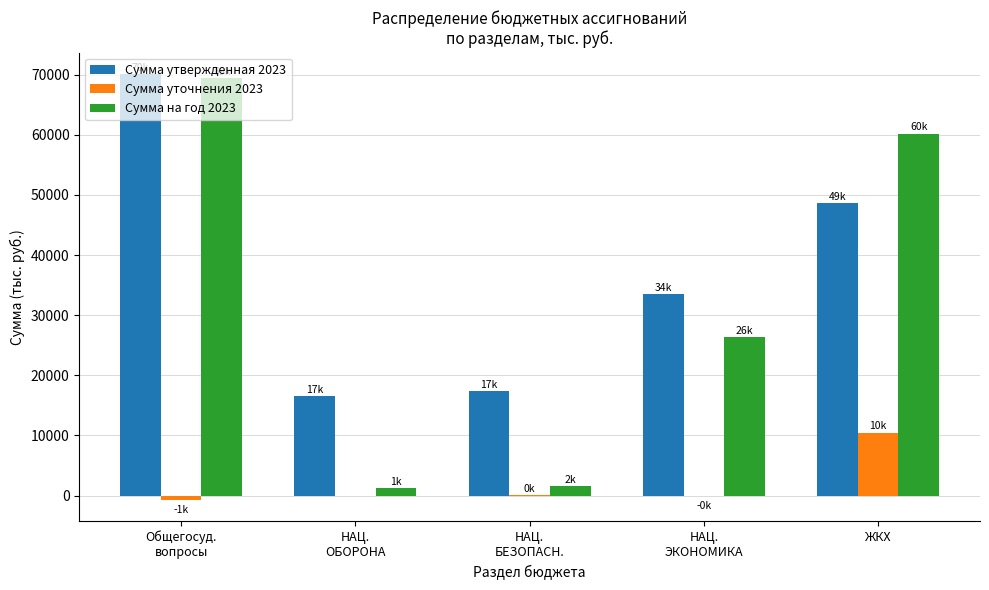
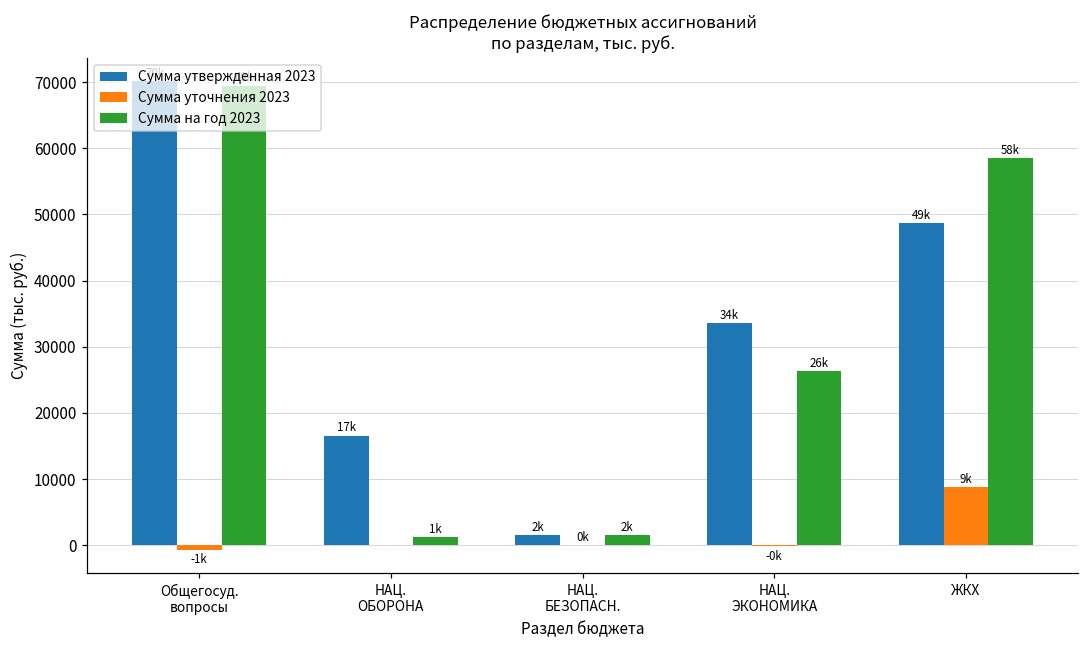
Сумма утвержденная 2023, НАЦ. БЕЗОПАСН.: 17k -> 2k
Сумма уточнения 2023, ЖКХ: 10k -> 9k
Сумма на год 2023, ЖКХ: 60k -> 58k
